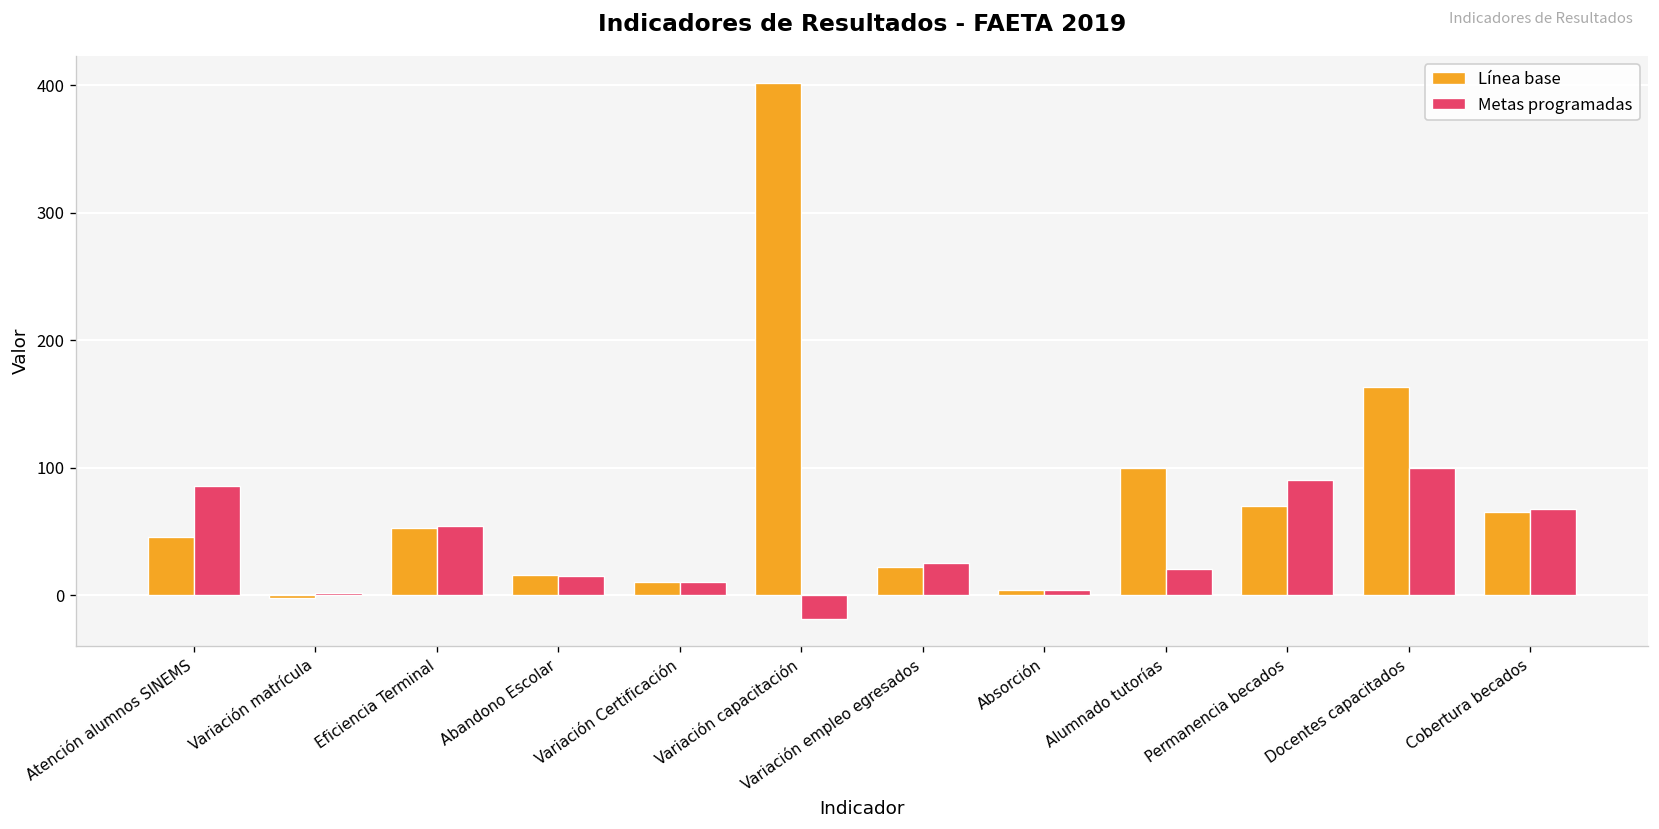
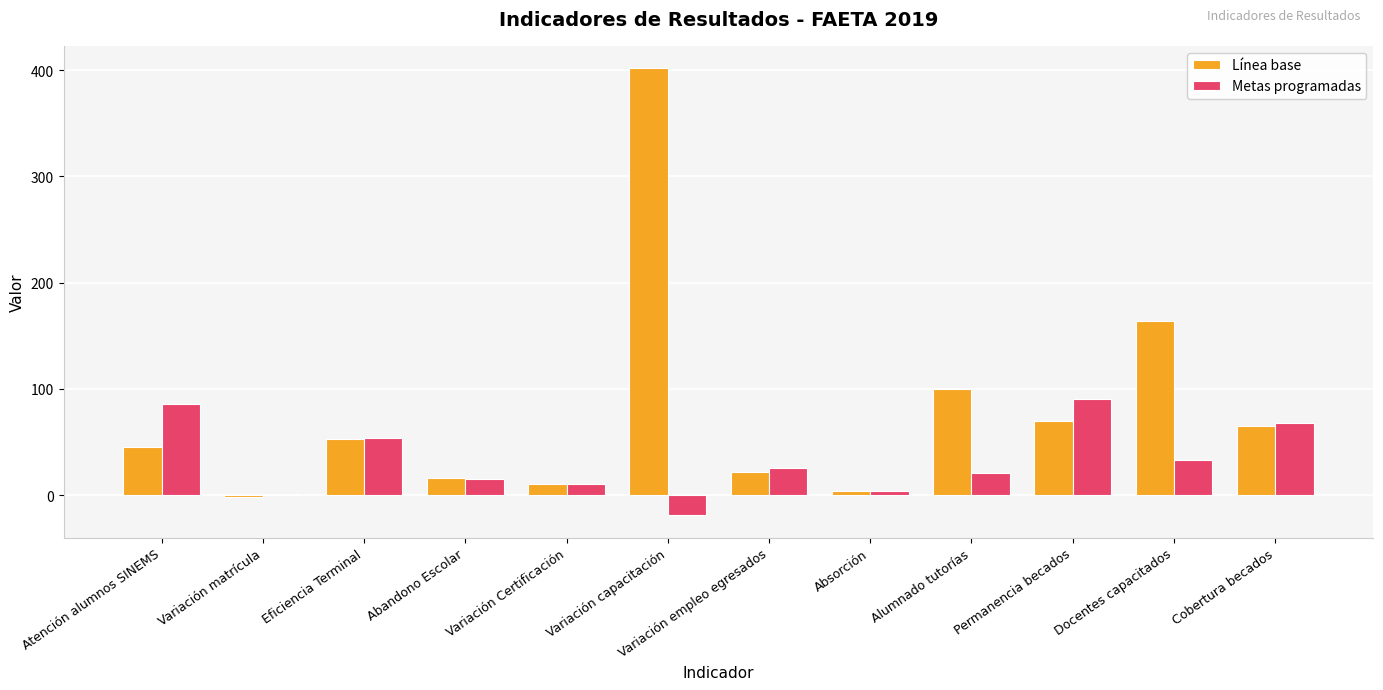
Metas programadas, Docentes capacitados: 100 -> 33
